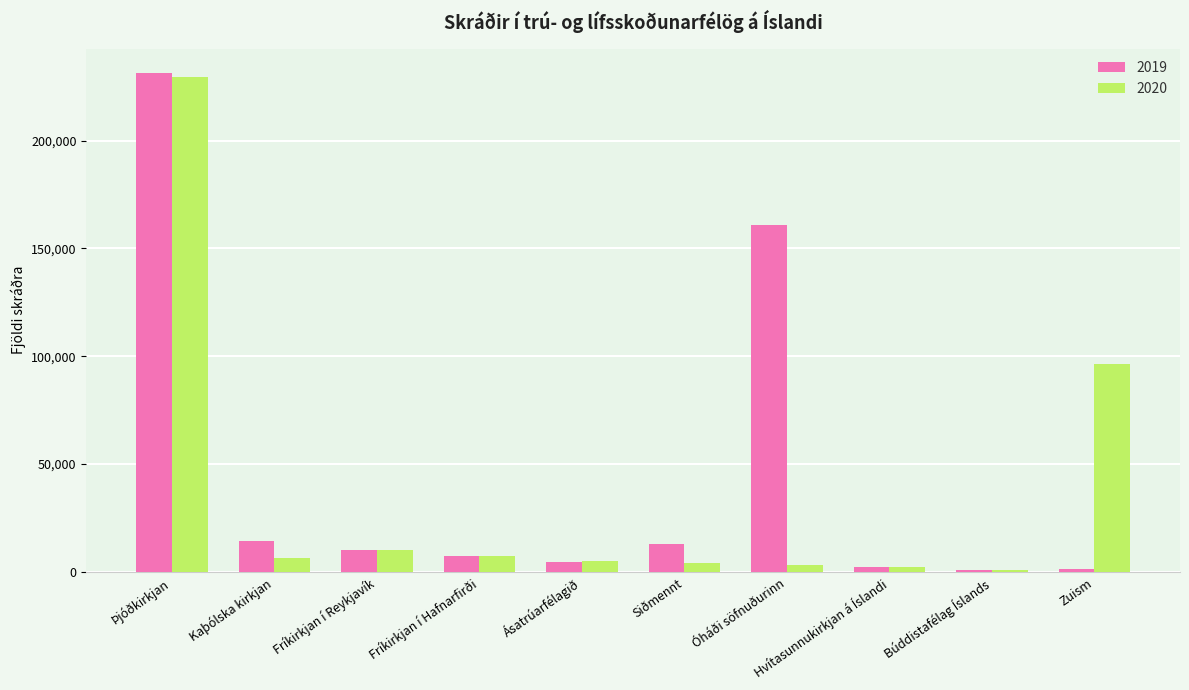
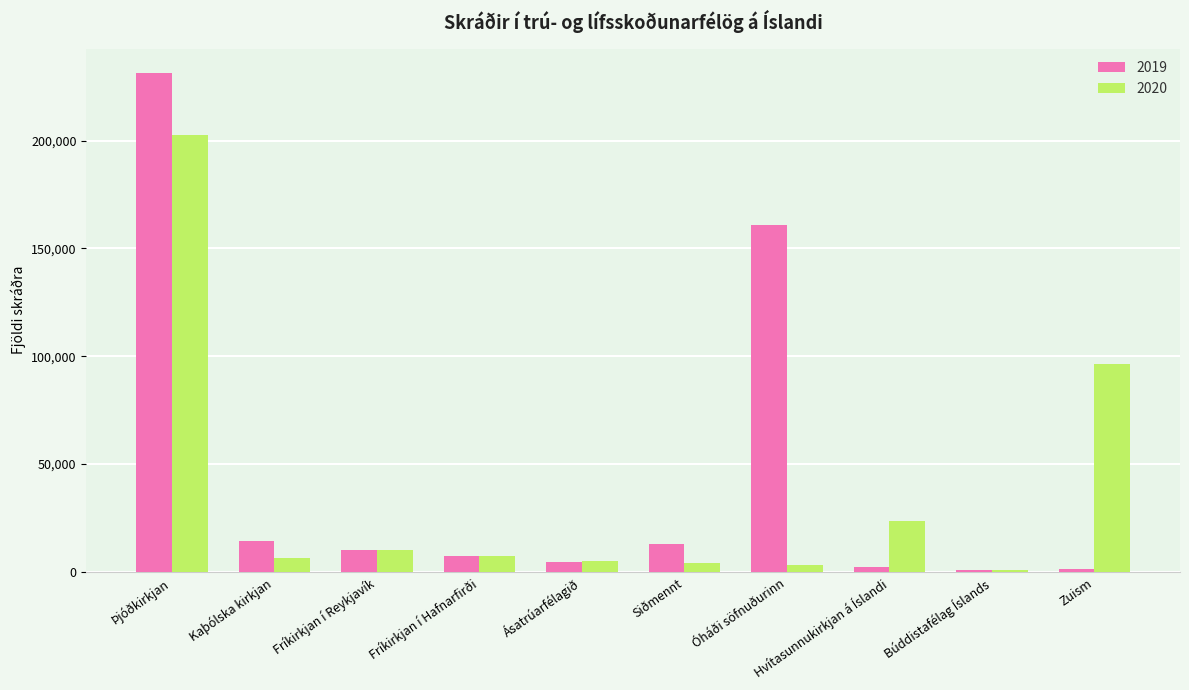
2020, Þjóðkirkjan: 230,000 -> 202,000
2020, Hvítasunnukirkjan á Íslandi: 2,000 -> 24,000
